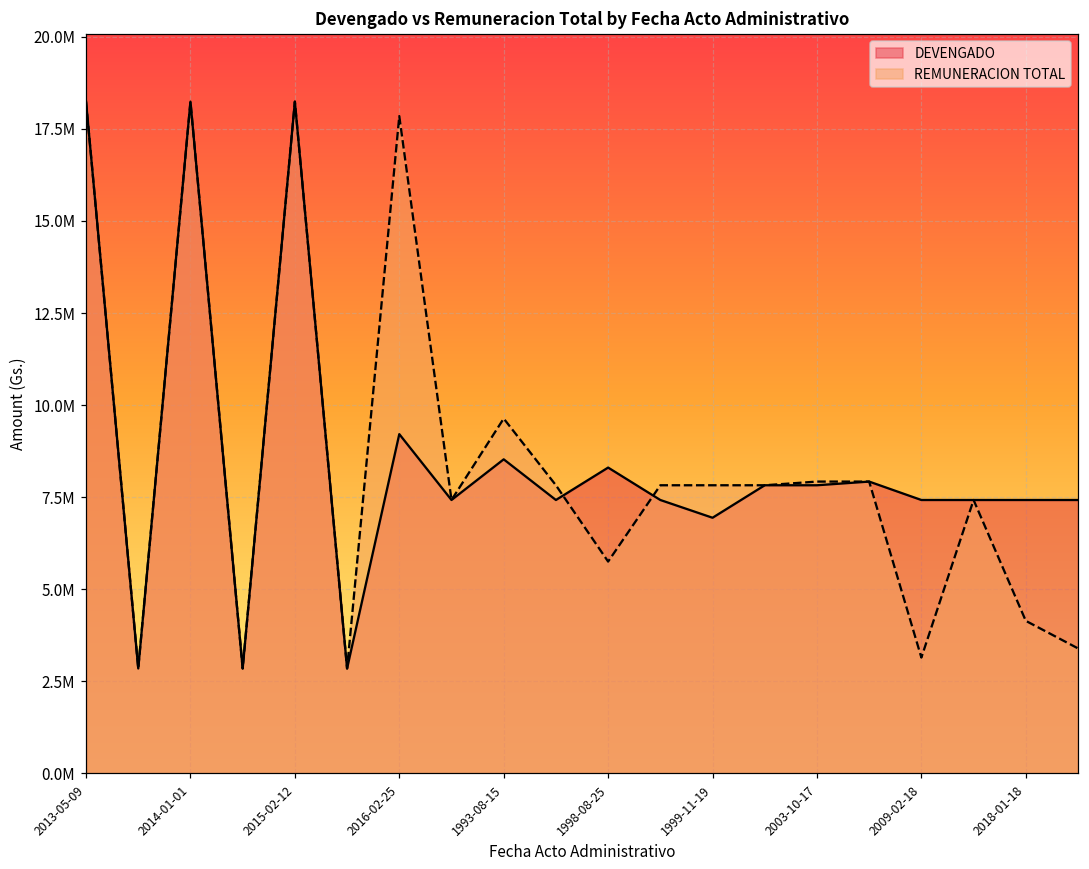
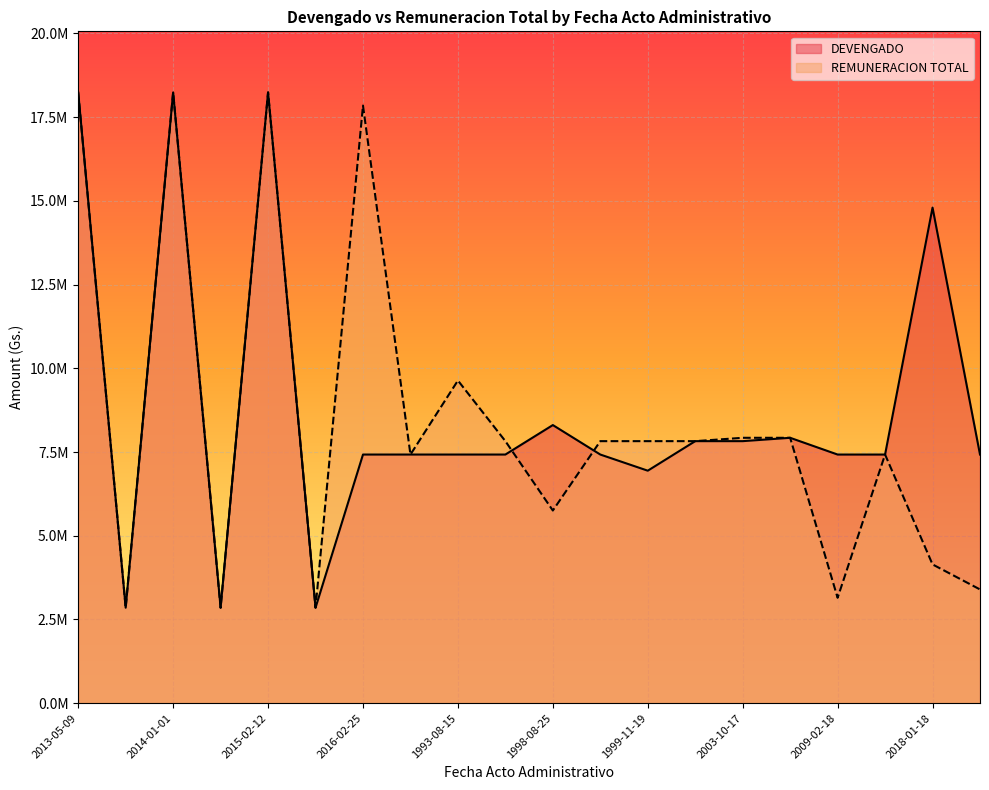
DEVENGADO, 2016-02-25: 9200000 -> 7400000
DEVENGADO, 1993-08-15: 8500000 -> 7400000
DEVENGADO, 2018-01-18: 7400000 -> 14800000
